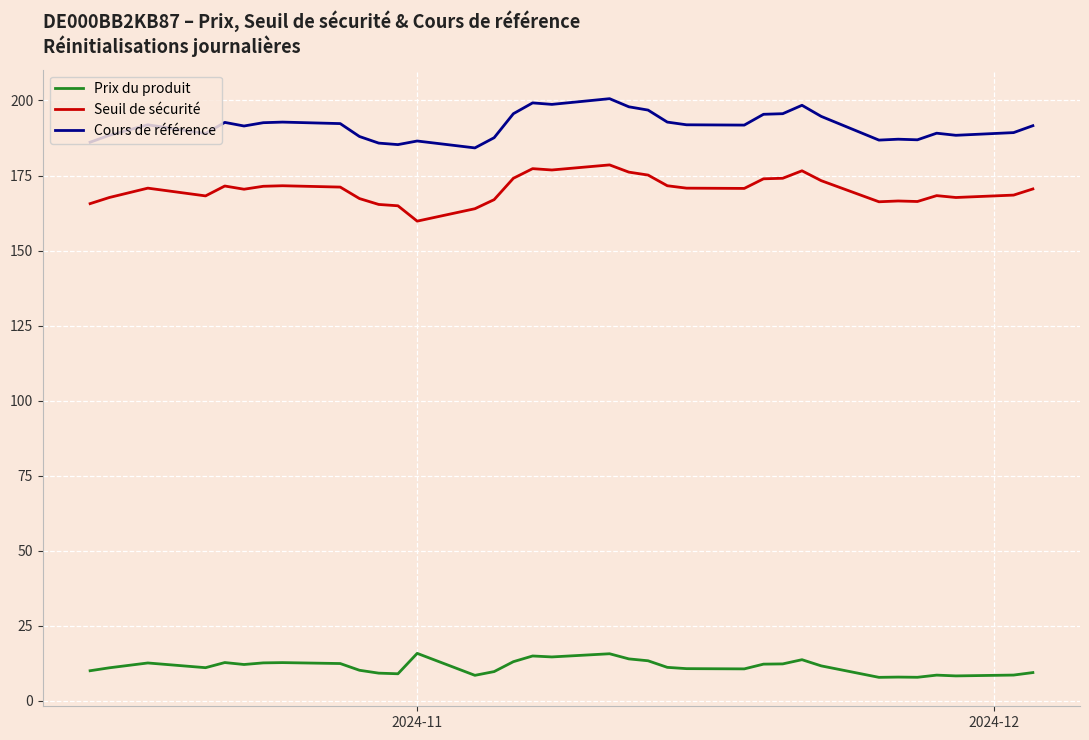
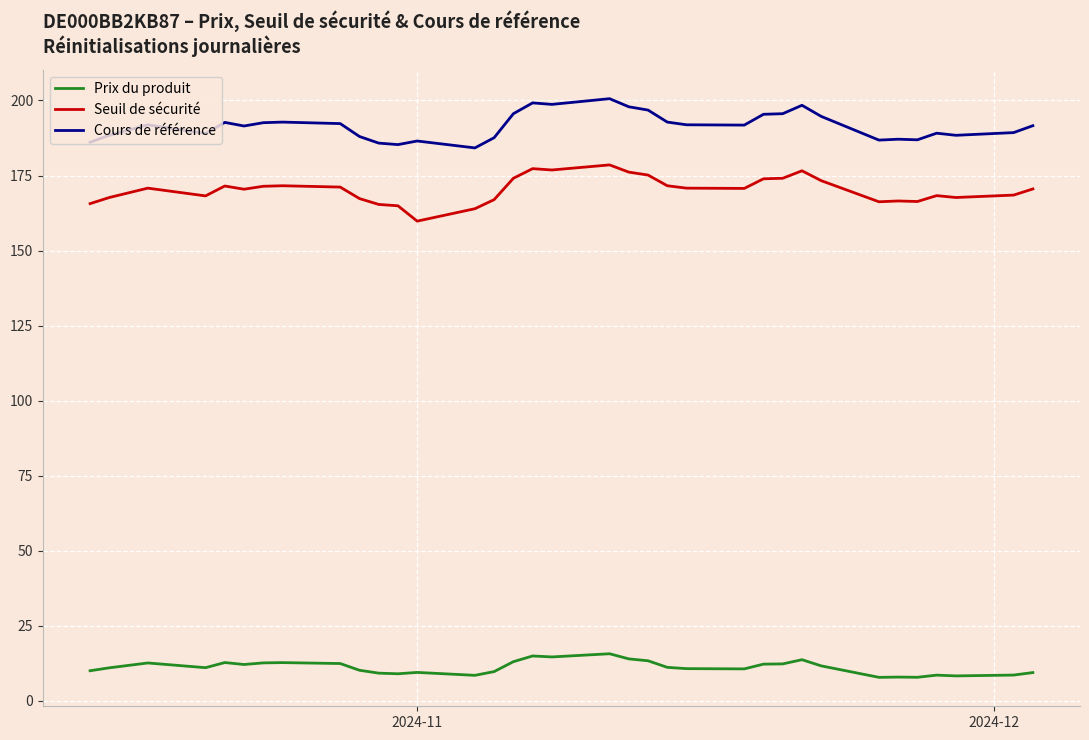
Prix du produit, 2024-11: 16 -> 9
